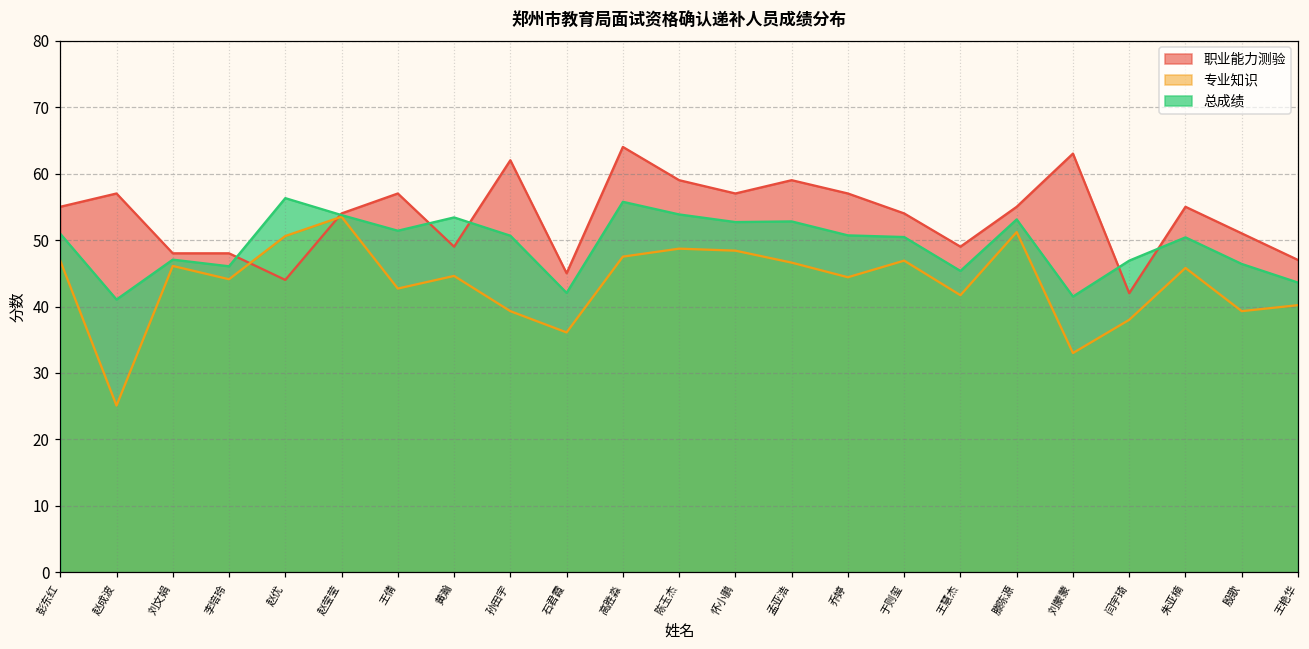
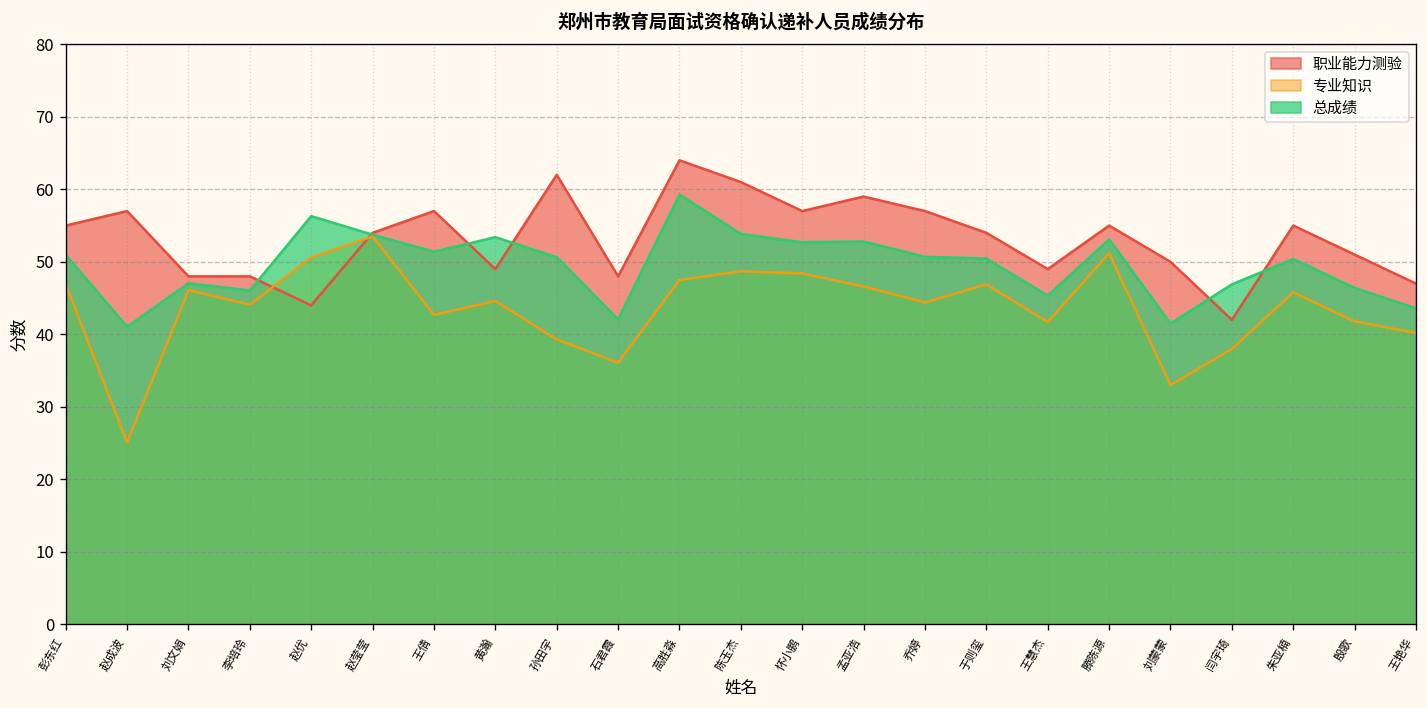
职业能力测验, 石君霞: 45 -> 48
总成绩, 高胜淼: 56 -> 59
职业能力测验, 陈玉杰: 59 -> 61
职业能力测验, 刘蒙蒙: 63 -> 50
专业知识, 殷歌: 39 -> 42
